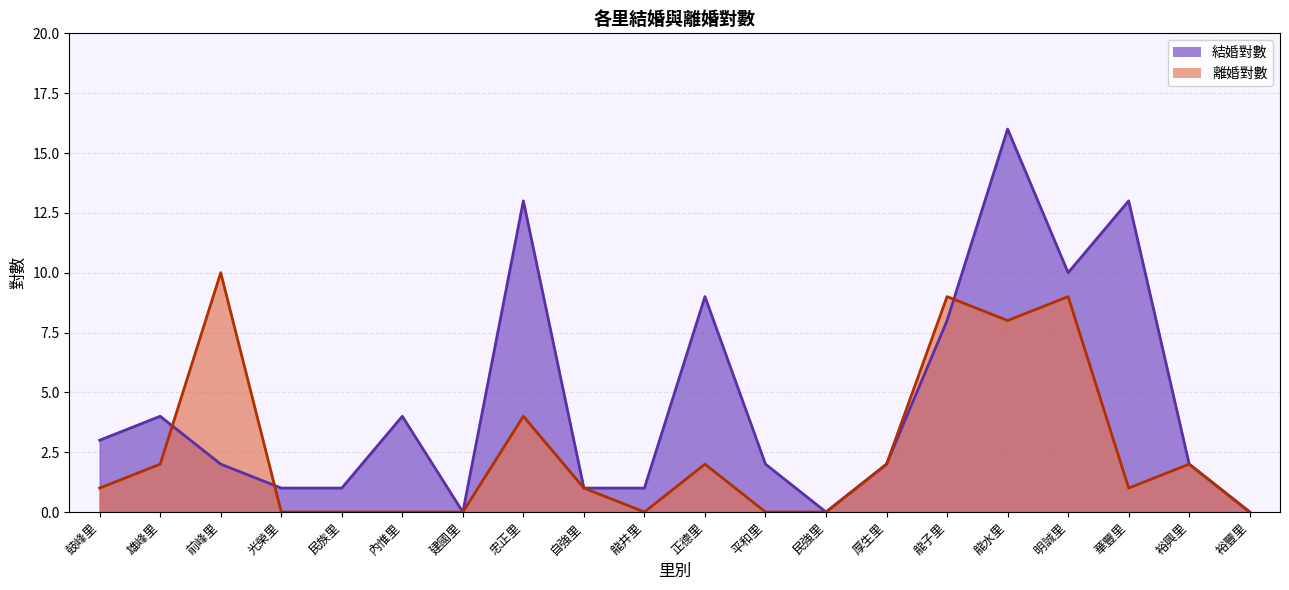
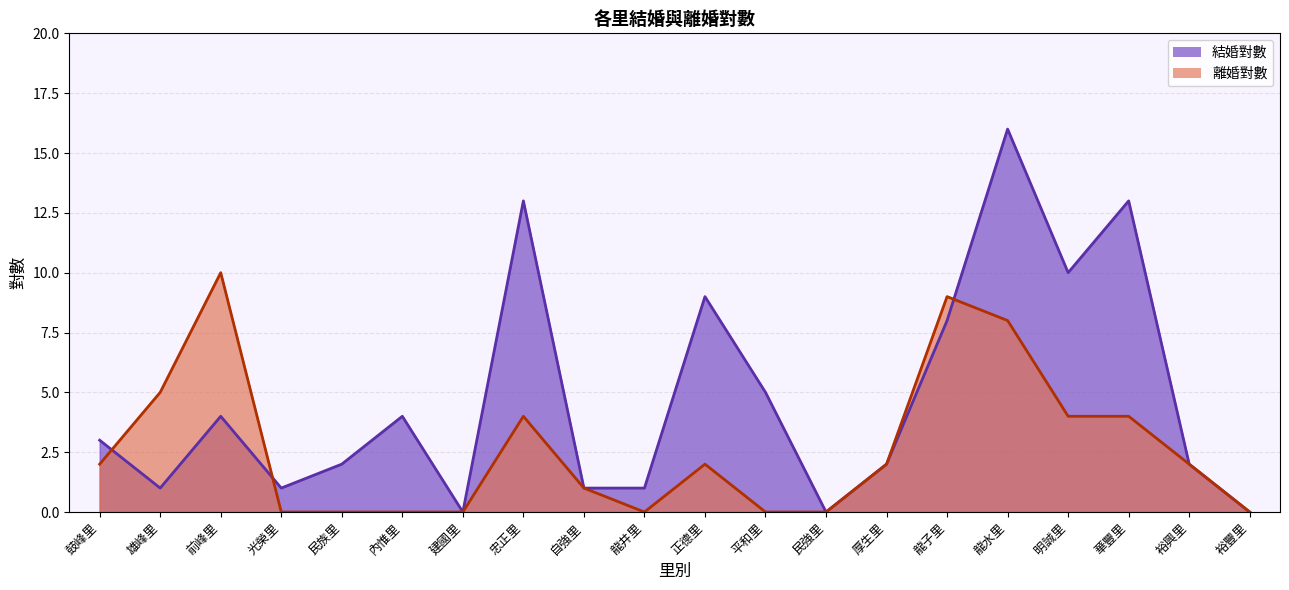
離婚對數, 鼓峰里: 1 -> 2
結婚對數, 雄峰里: 4 -> 1
離婚對數, 雄峰里: 2 -> 5
結婚對數, 前峰里: 2 -> 4
結婚對數, 民族里: 1 -> 2
結婚對數, 平和里: 2 -> 5
離婚對數, 明誠里: 9 -> 4
離婚對數, 華豐里: 1 -> 4
